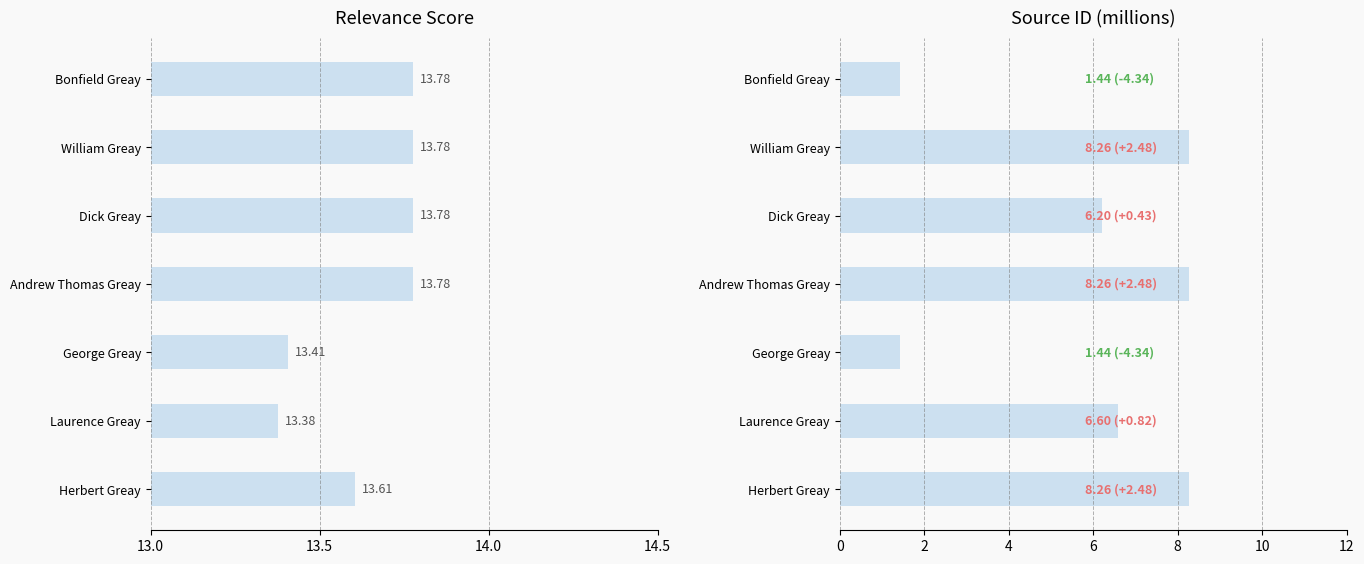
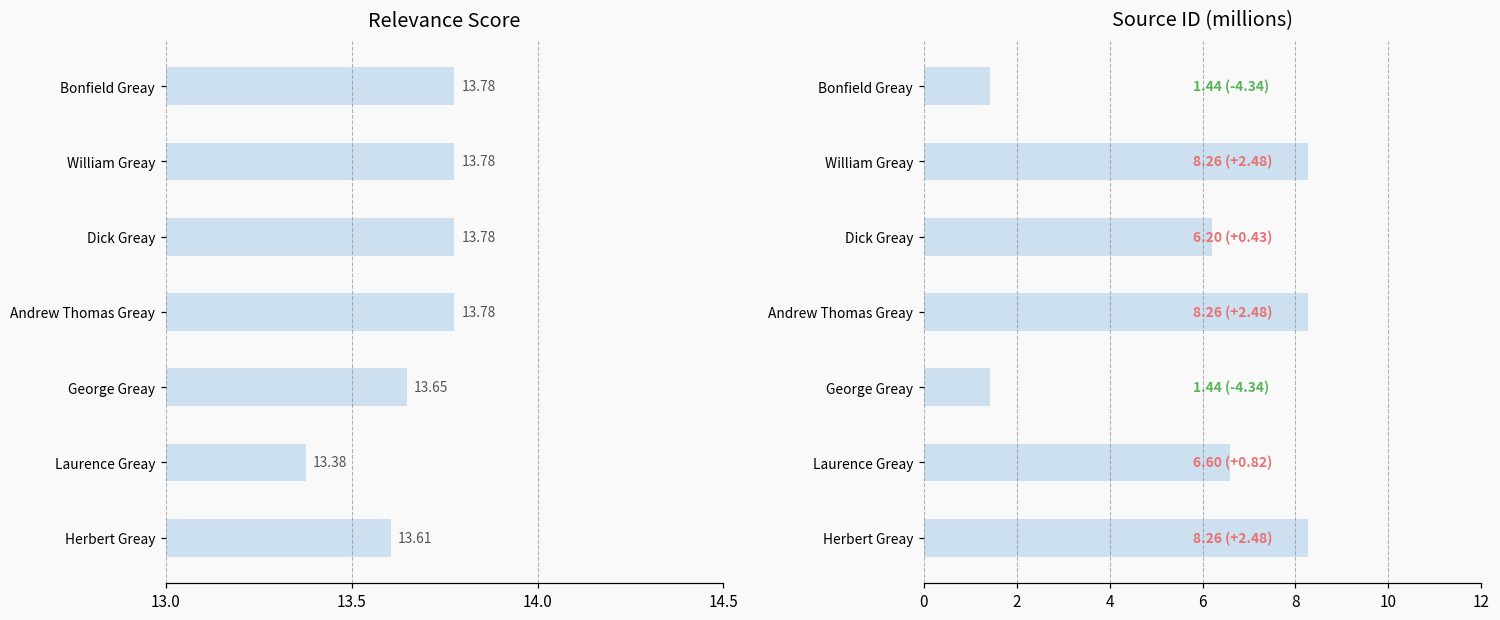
Relevance Score, George Greay: 13.41 -> 13.65
